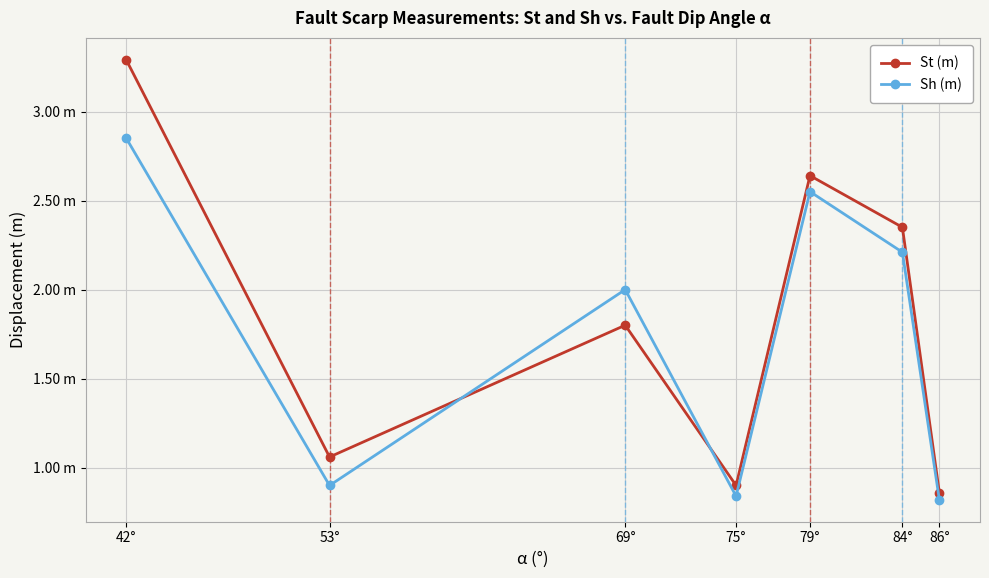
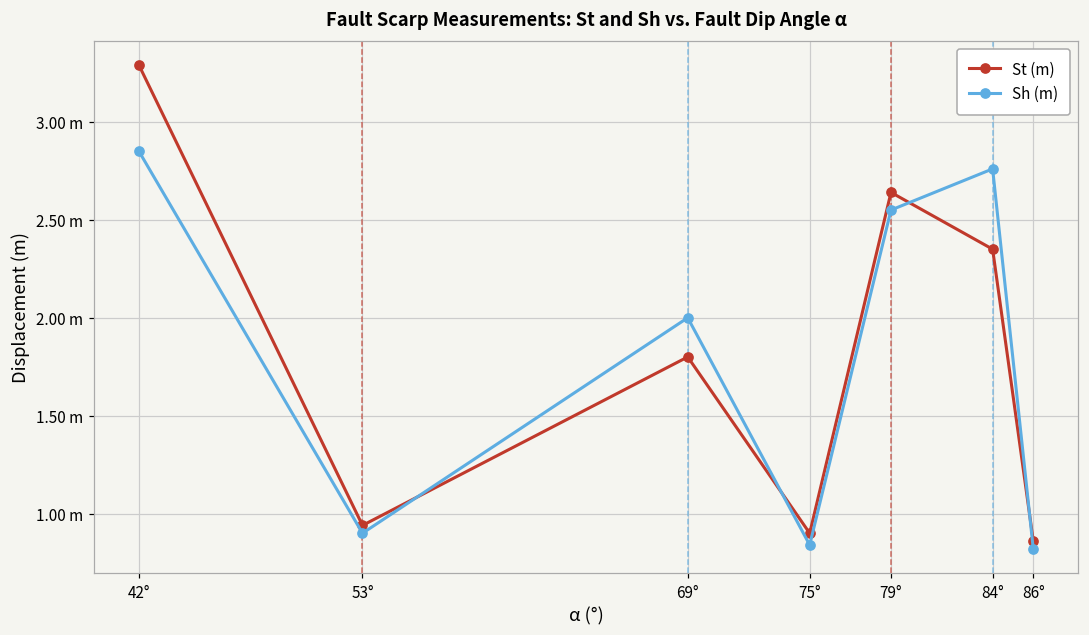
St (m), 53°: 1.06 m -> 0.94 m
Sh (m), 84°: 2.21 m -> 2.76 m
